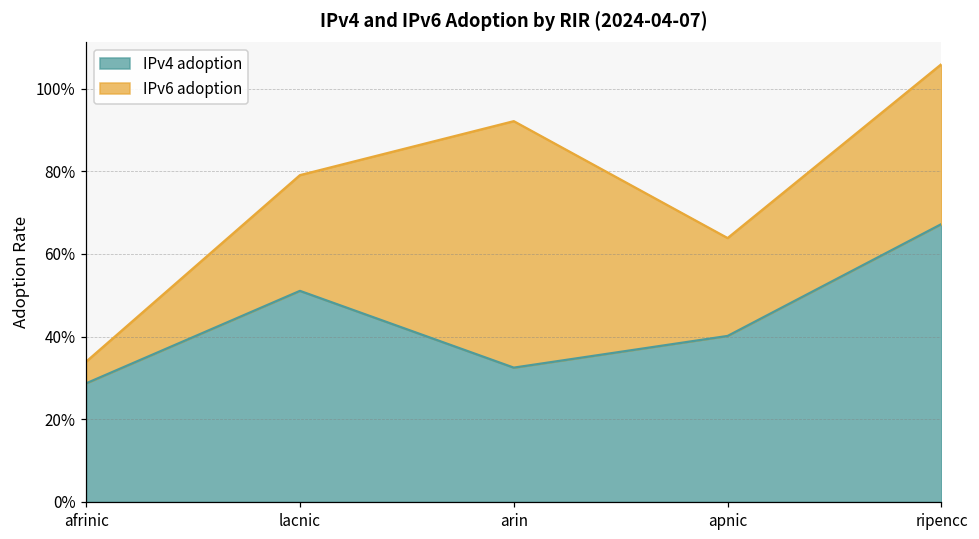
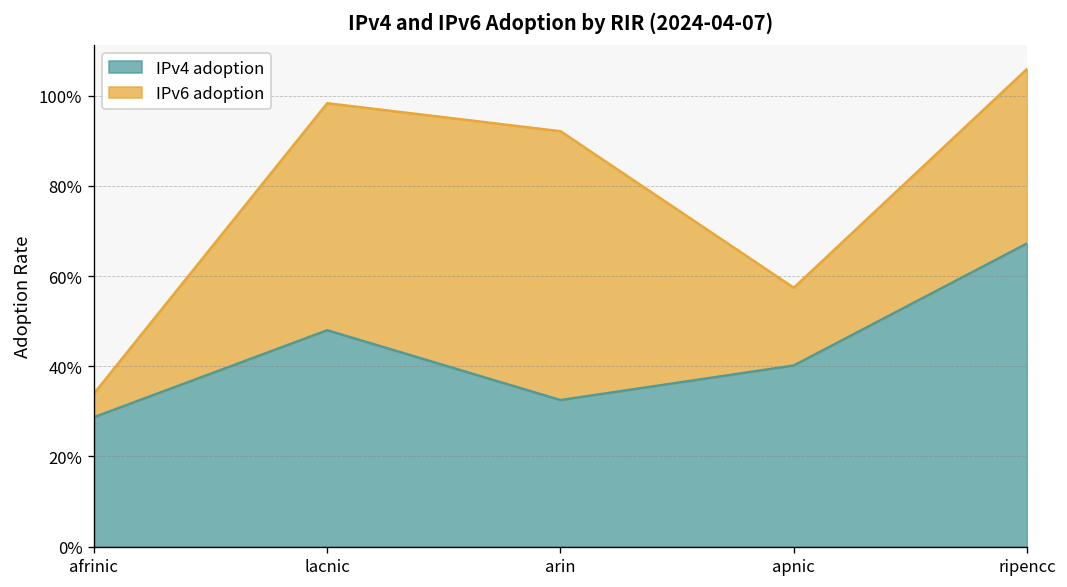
IPv4 adoption, lacnic: 51% -> 48%
IPv6 adoption, lacnic: 28% -> 50%
IPv6 adoption, apnic: 24% -> 17%
